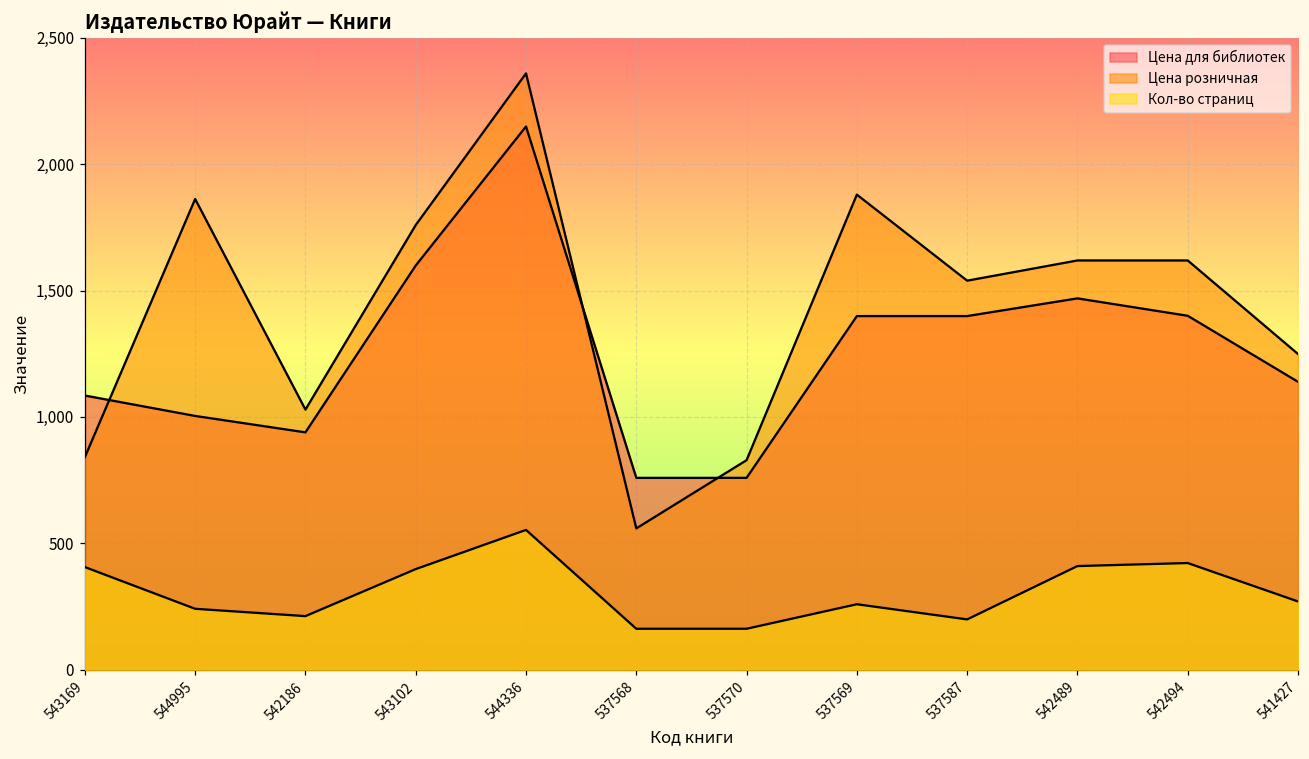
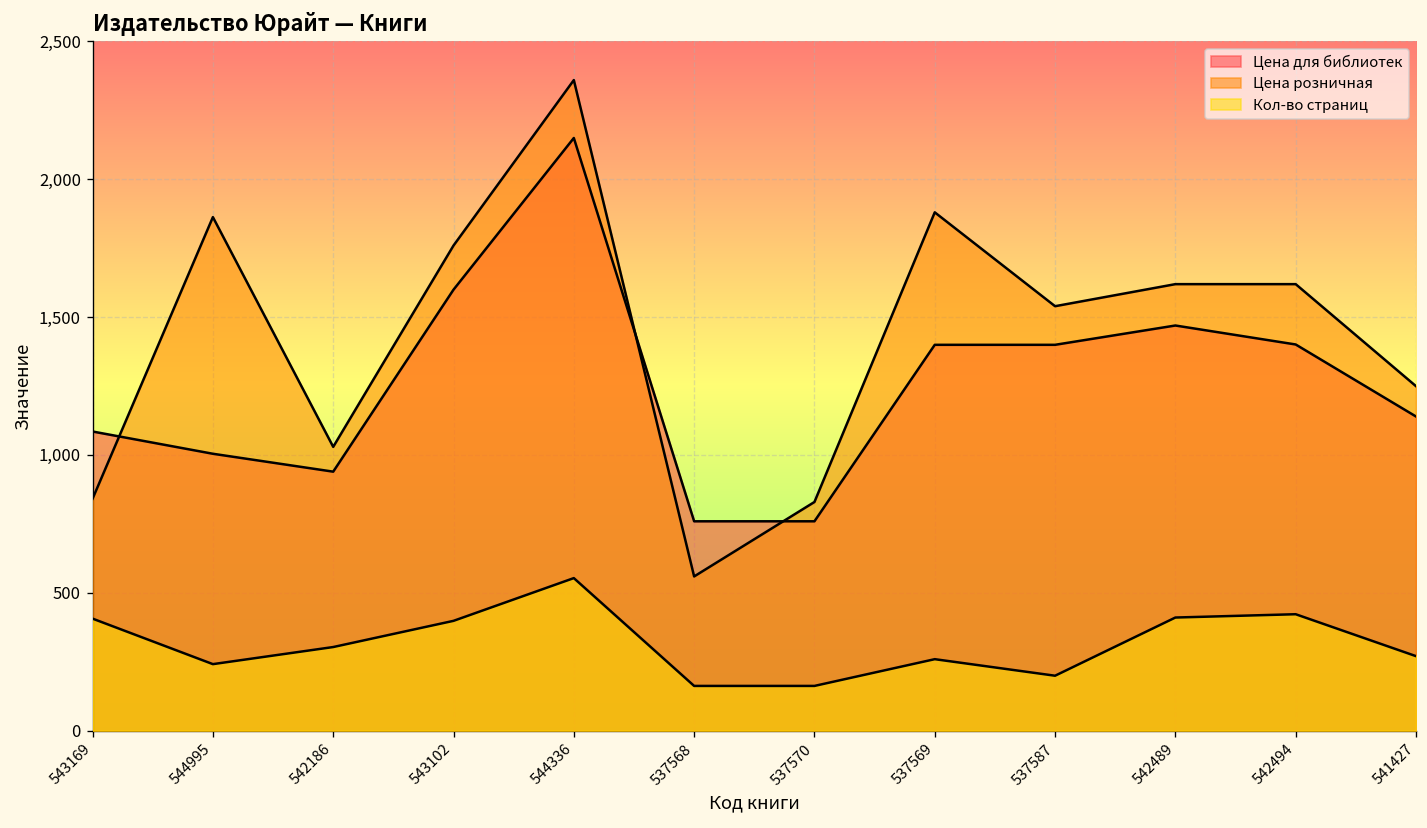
Кол-во страниц, 542186: 210 -> 300
